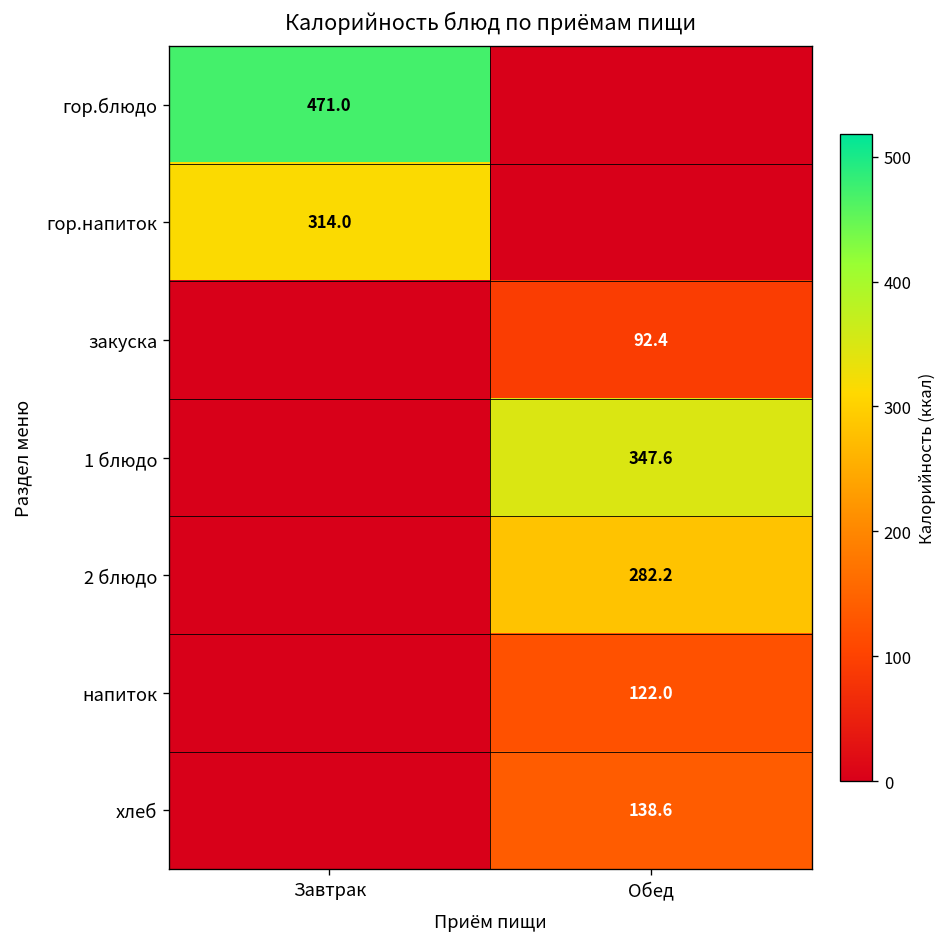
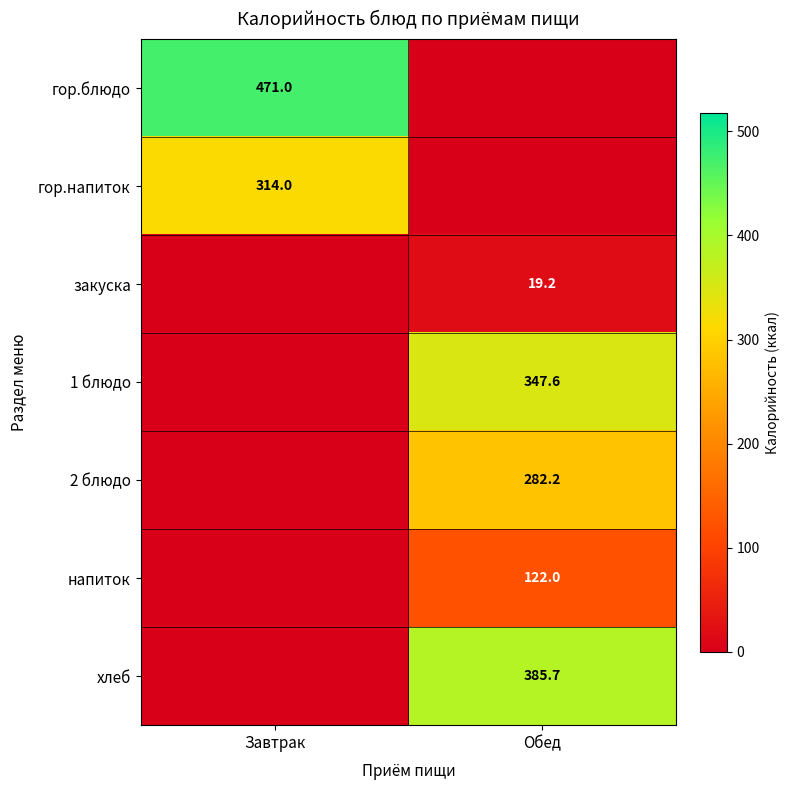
закуска, Обед: 92.4 -> 19.2
хлеб, Обед: 138.6 -> 385.7
